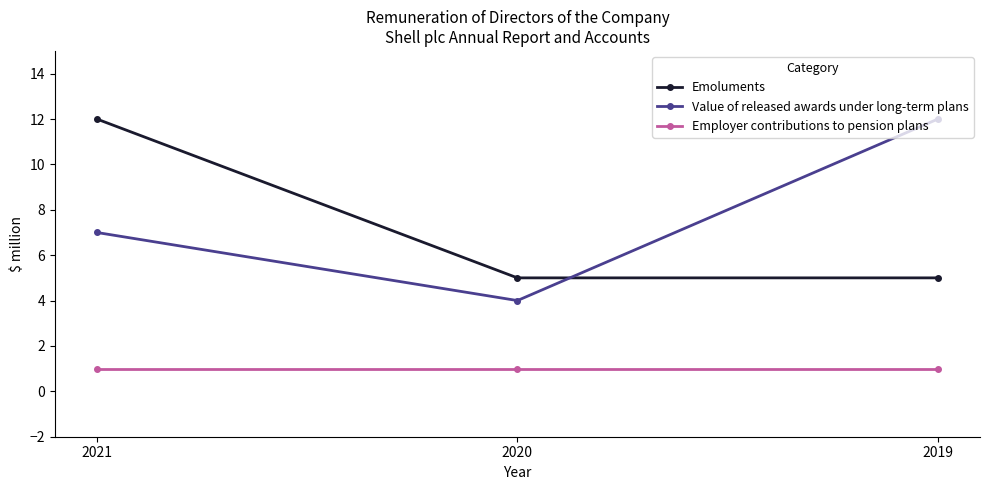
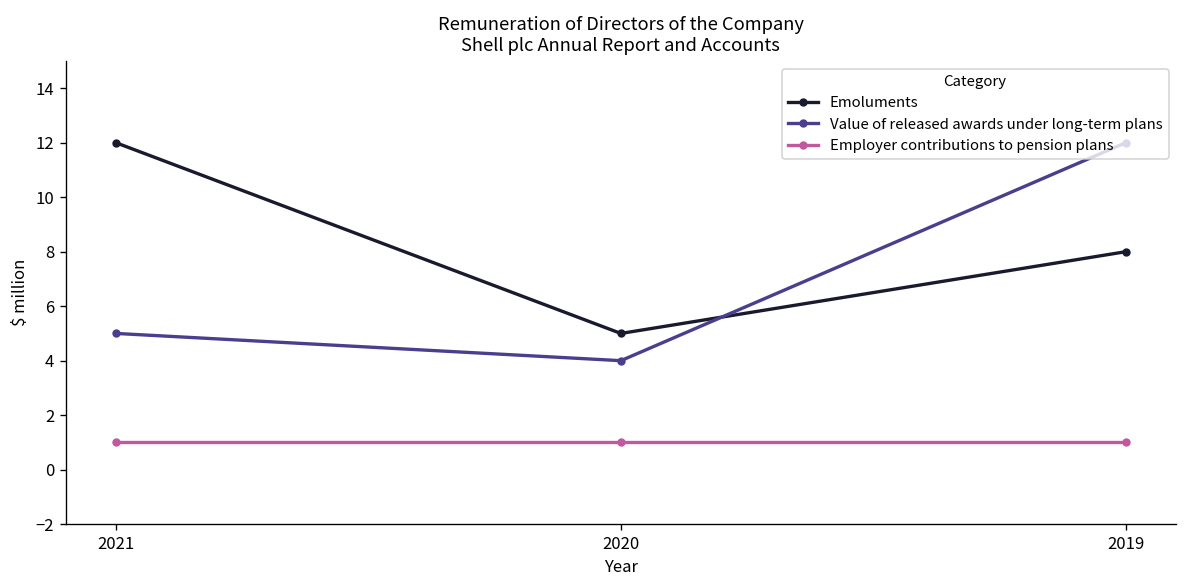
Value of released awards under long-term plans, 2021: 7 -> 5
Emoluments, 2019: 5 -> 8
